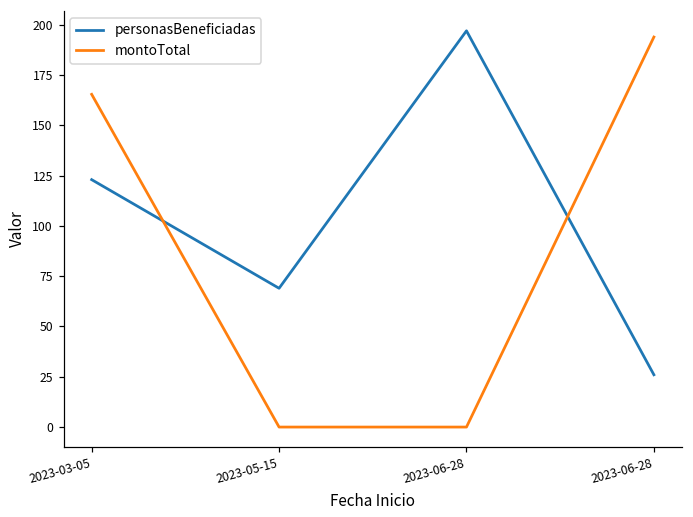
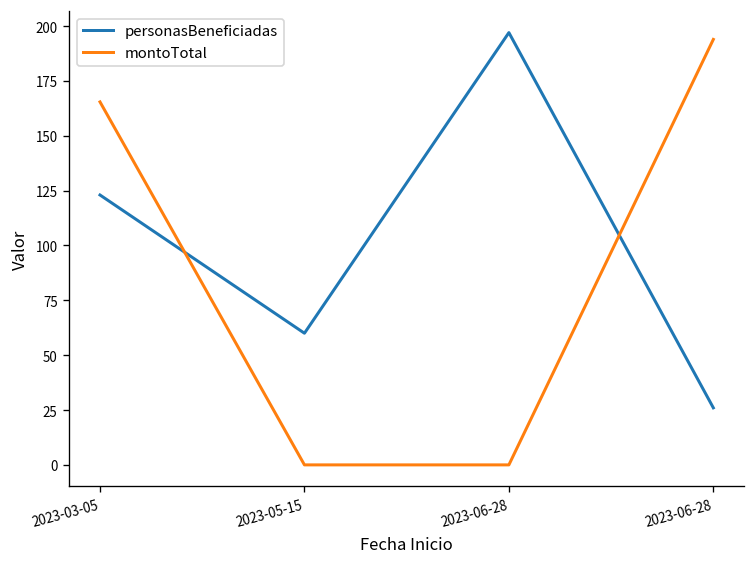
personasBeneficiadas, 2023-05-15: 69 -> 60
